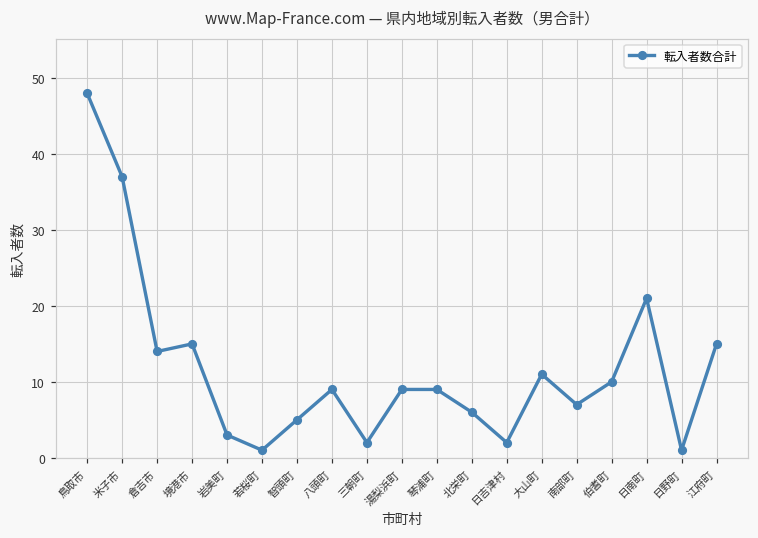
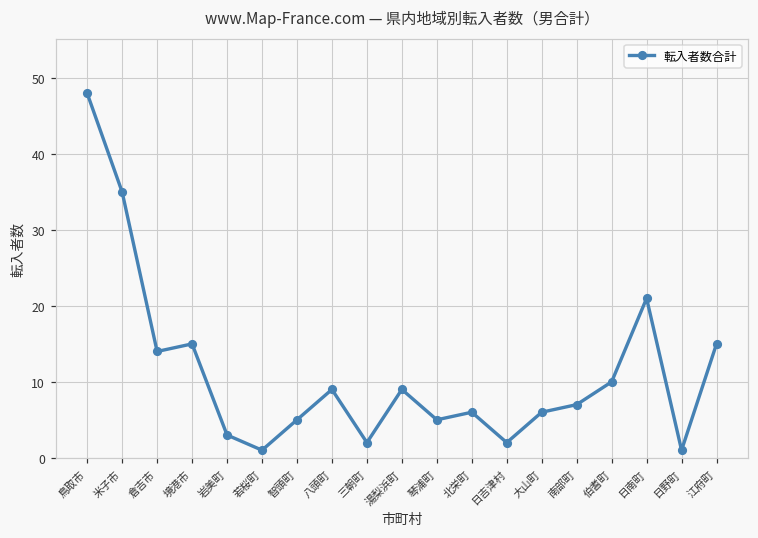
米子市: 37 -> 35
琴浦町: 9 -> 5
大山町: 11 -> 6
